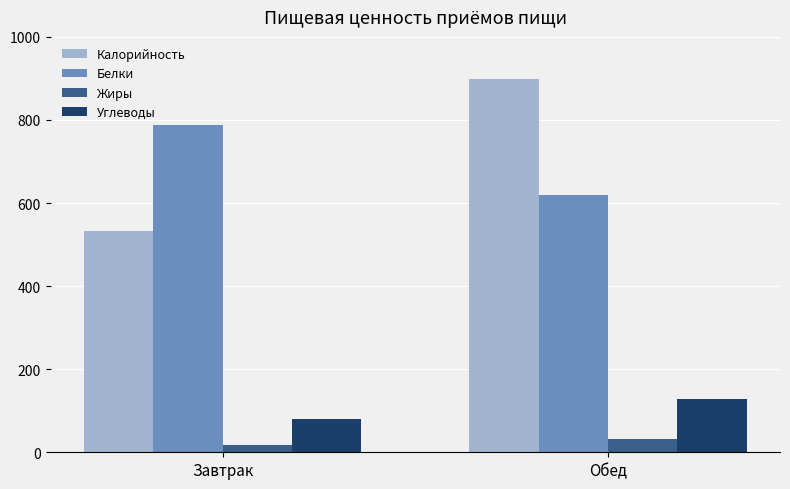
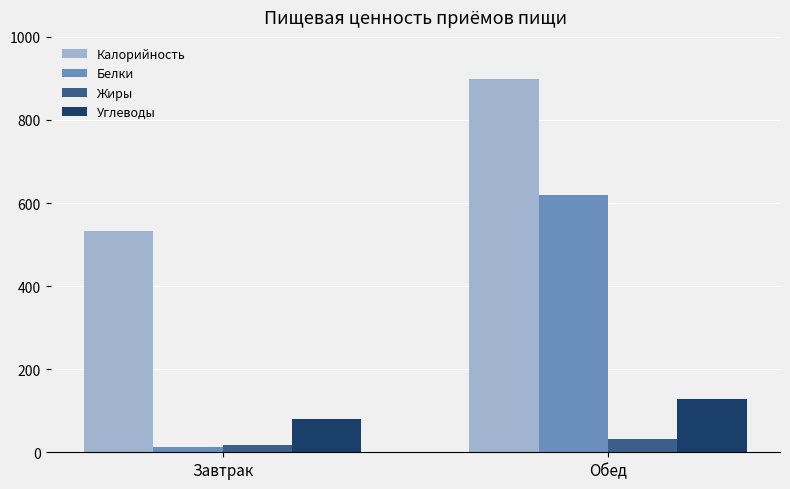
Белки, Завтрак: 790 -> 10
